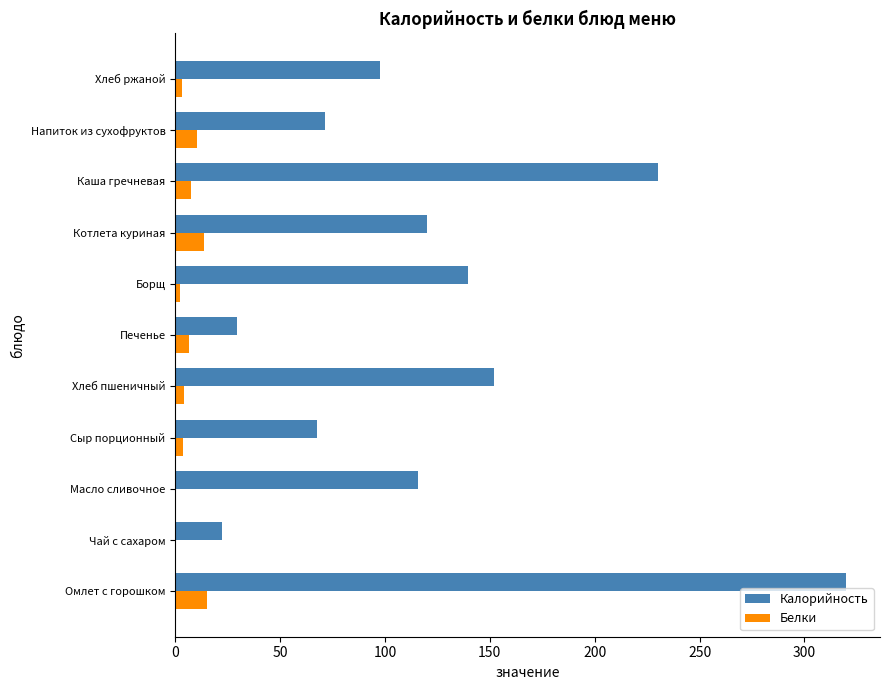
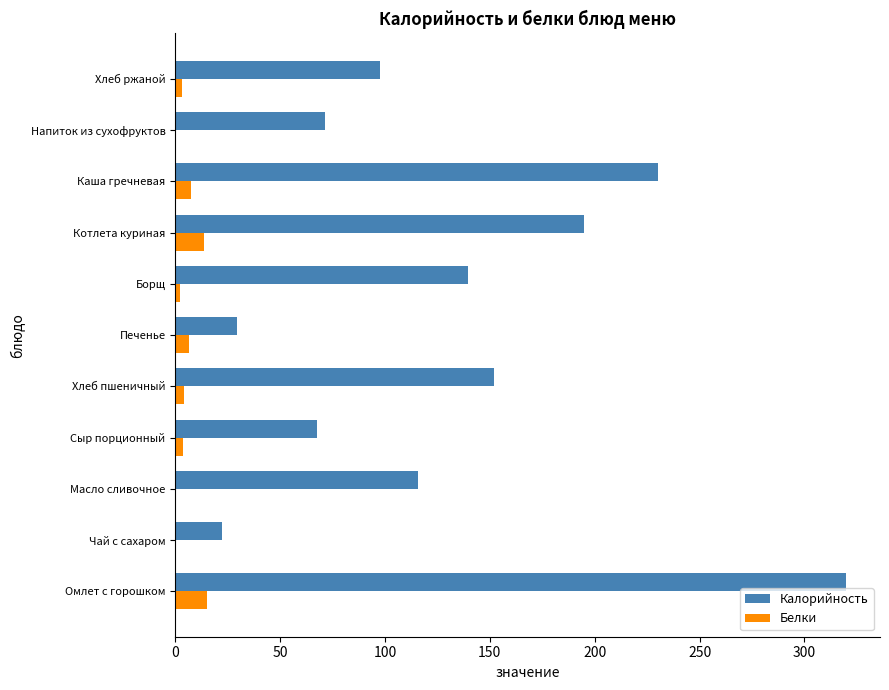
Белки, Напиток из сухофруктов: 10 -> 1
Калорийность, Котлета куриная: 120 -> 195
